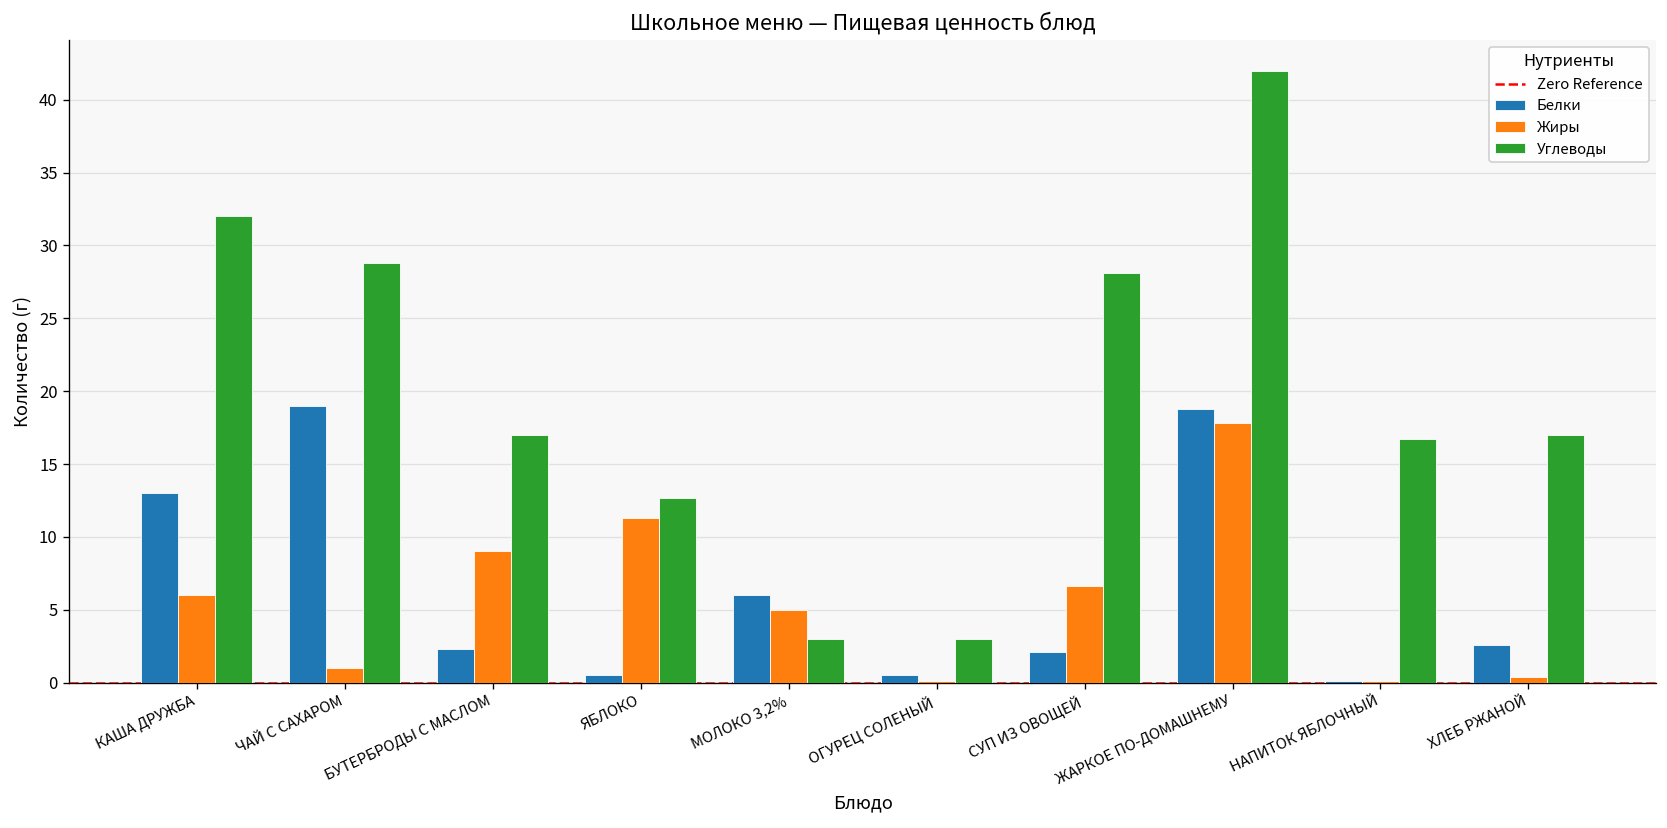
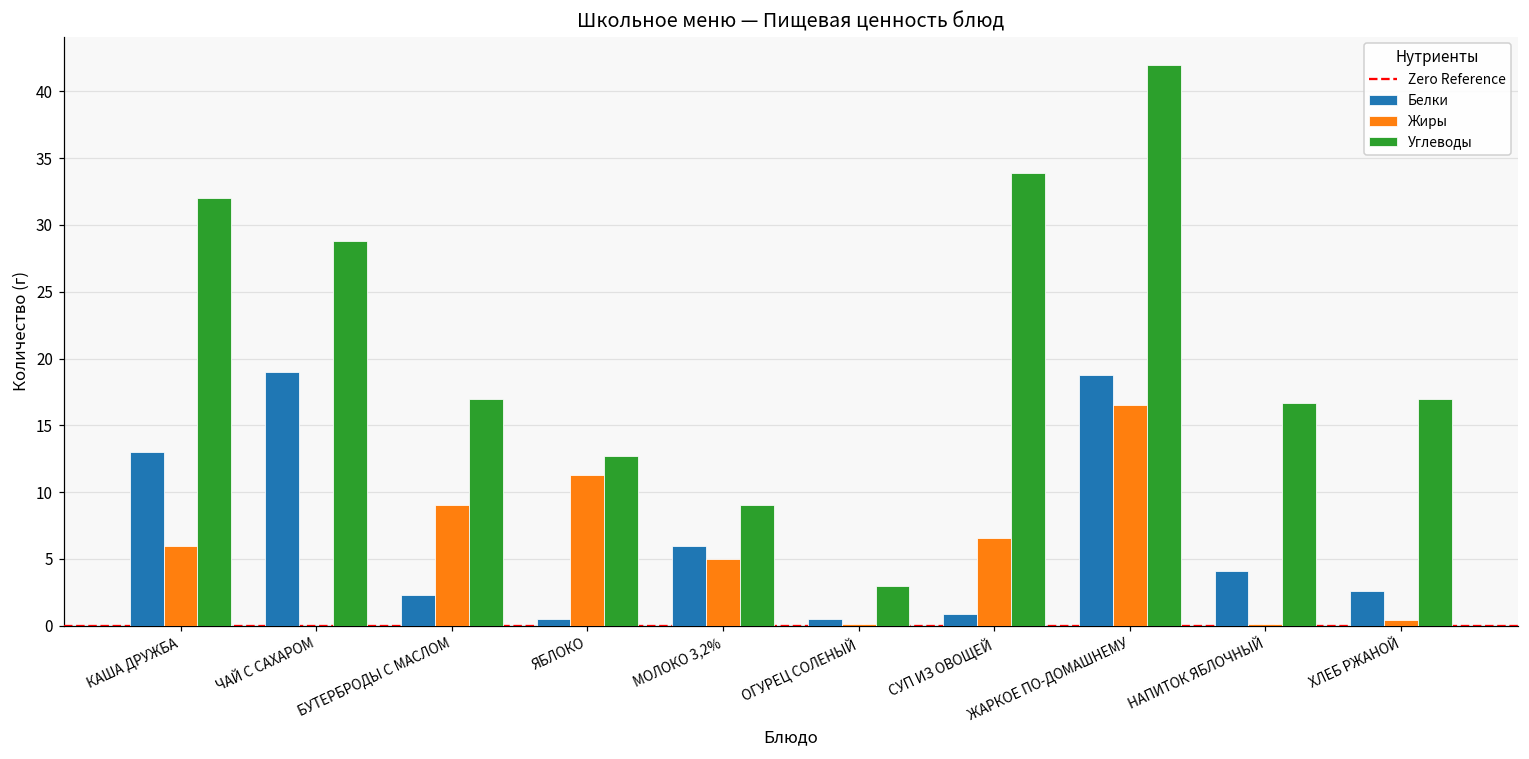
Жиры, ЧАЙ С САХАРОМ: 1 -> 0
Углеводы, МОЛОКО 3,2%: 3 -> 9
Белки, СУП ИЗ ОВОЩЕЙ: 2.1 -> 0.9
Углеводы, СУП ИЗ ОВОЩЕЙ: 28.1 -> 33.9
Жиры, ЖАРКОЕ ПО-ДОМАШНЕМУ: 17.8 -> 16.5
Белки, НАПИТОК ЯБЛОЧНЫЙ: 0.1 -> 4.1
